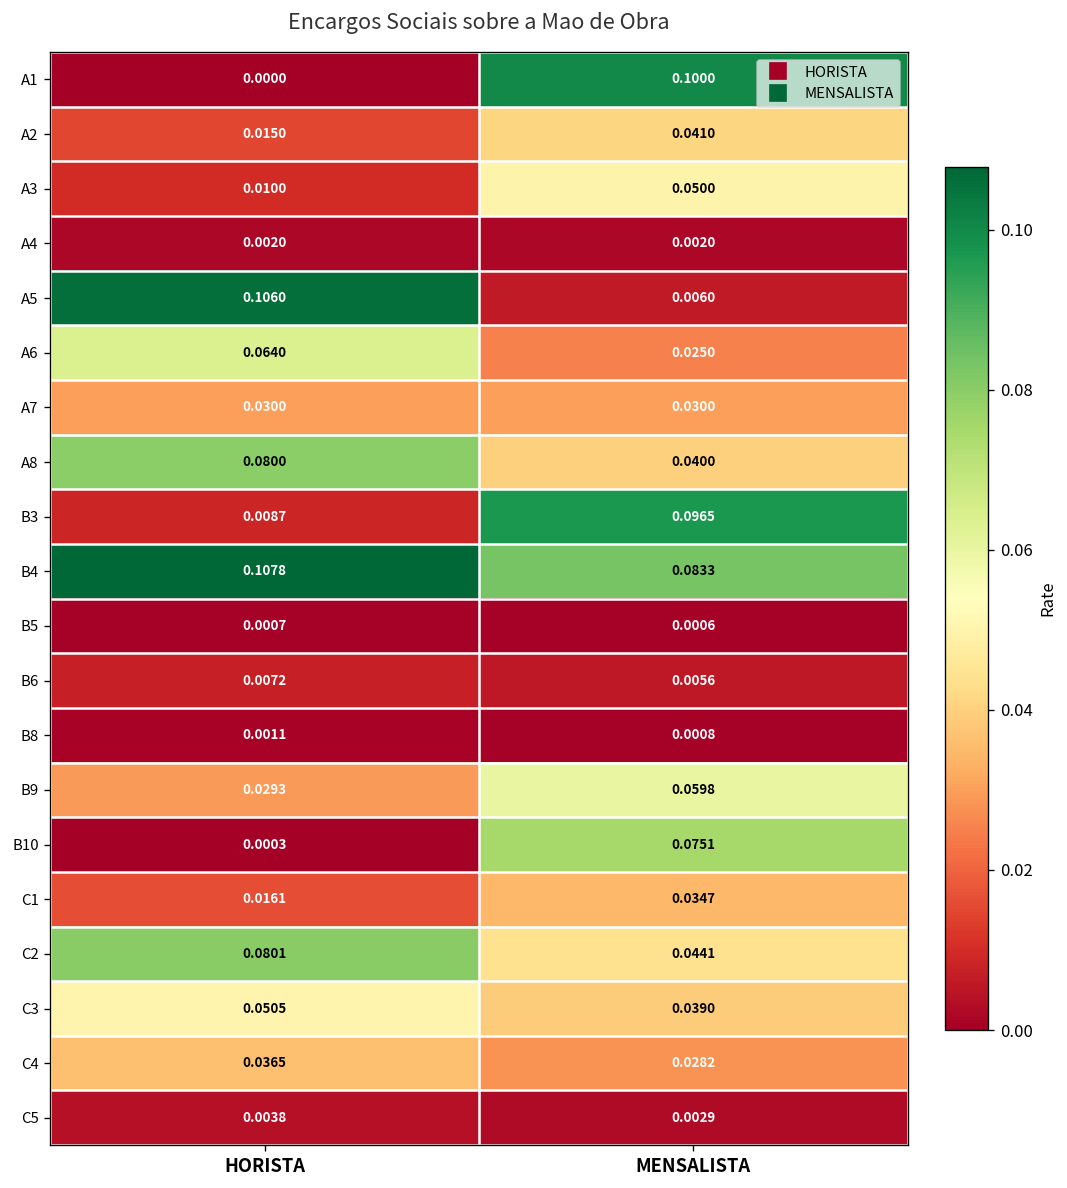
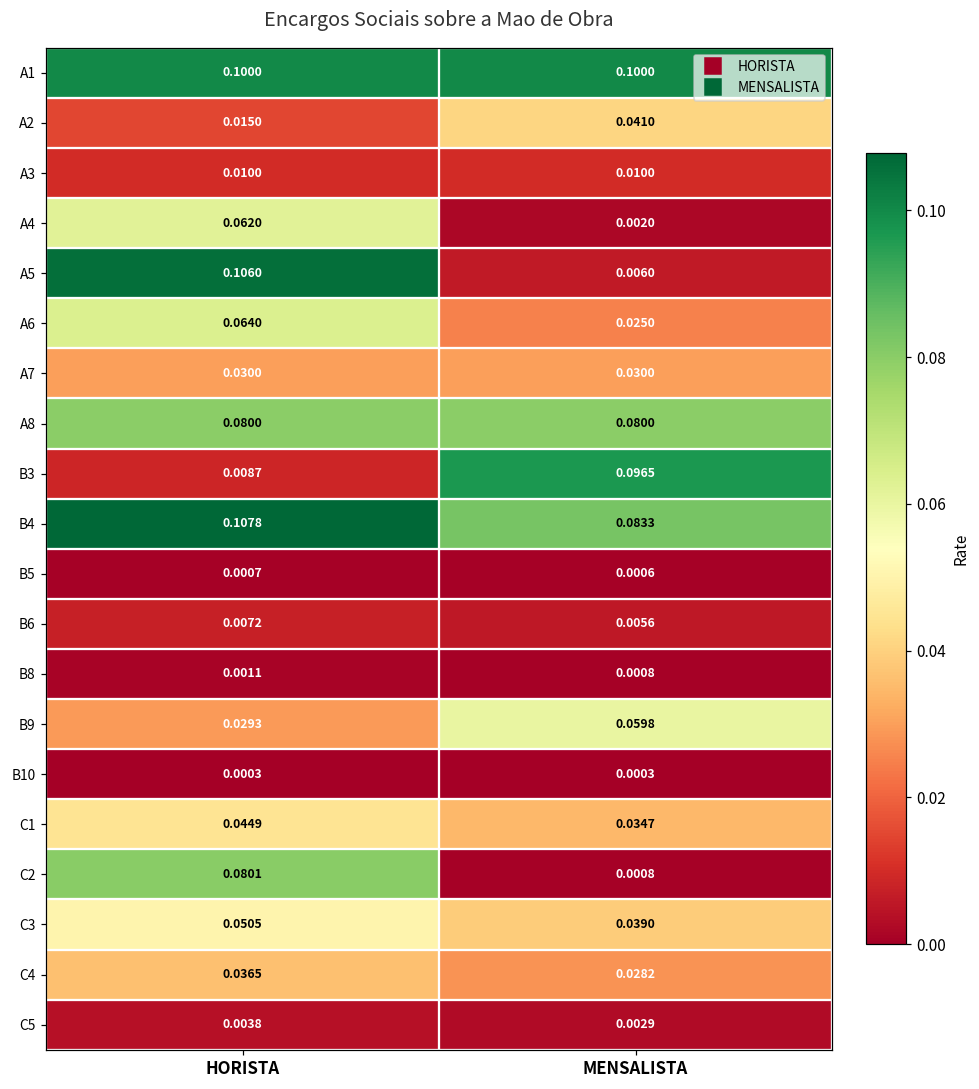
A1, HORISTA: 0.0000 -> 0.1000
A3, MENSALISTA: 0.0500 -> 0.0100
A4, HORISTA: 0.0020 -> 0.0620
A8, MENSALISTA: 0.0400 -> 0.0800
B10, MENSALISTA: 0.0751 -> 0.0003
C1, HORISTA: 0.0161 -> 0.0449
C2, MENSALISTA: 0.0441 -> 0.0008
